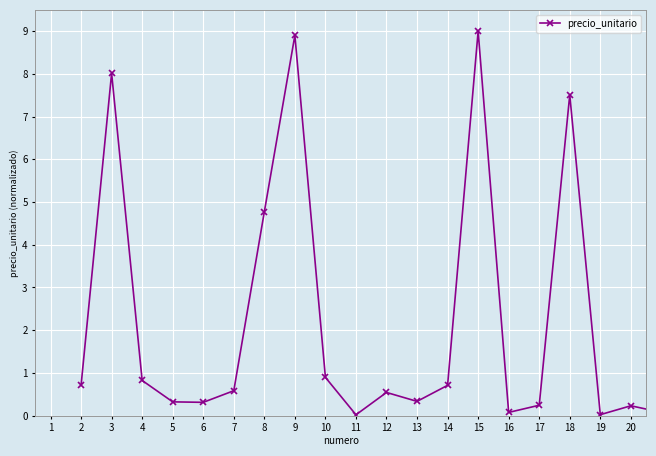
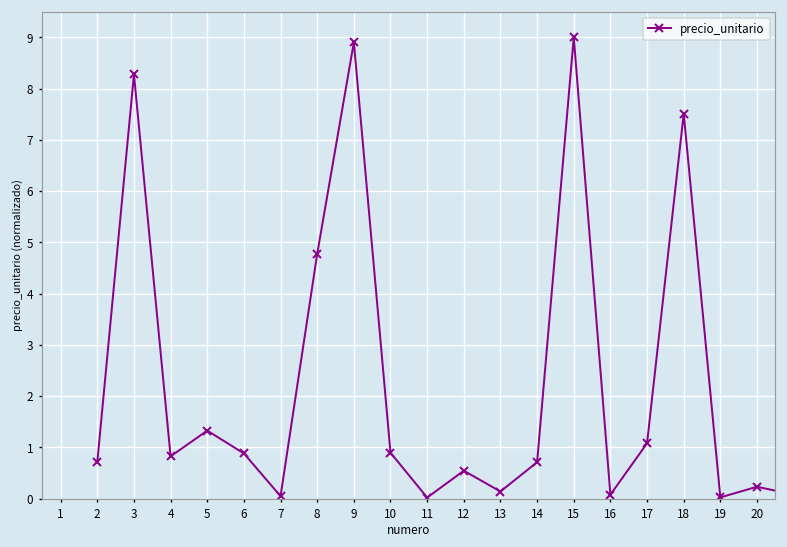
3: 8.0 -> 8.3
5: 0.3 -> 1.3
6: 0.3 -> 0.9
7: 0.6 -> 0.0
13: 0.3 -> 0.1
17: 0.2 -> 1.1
